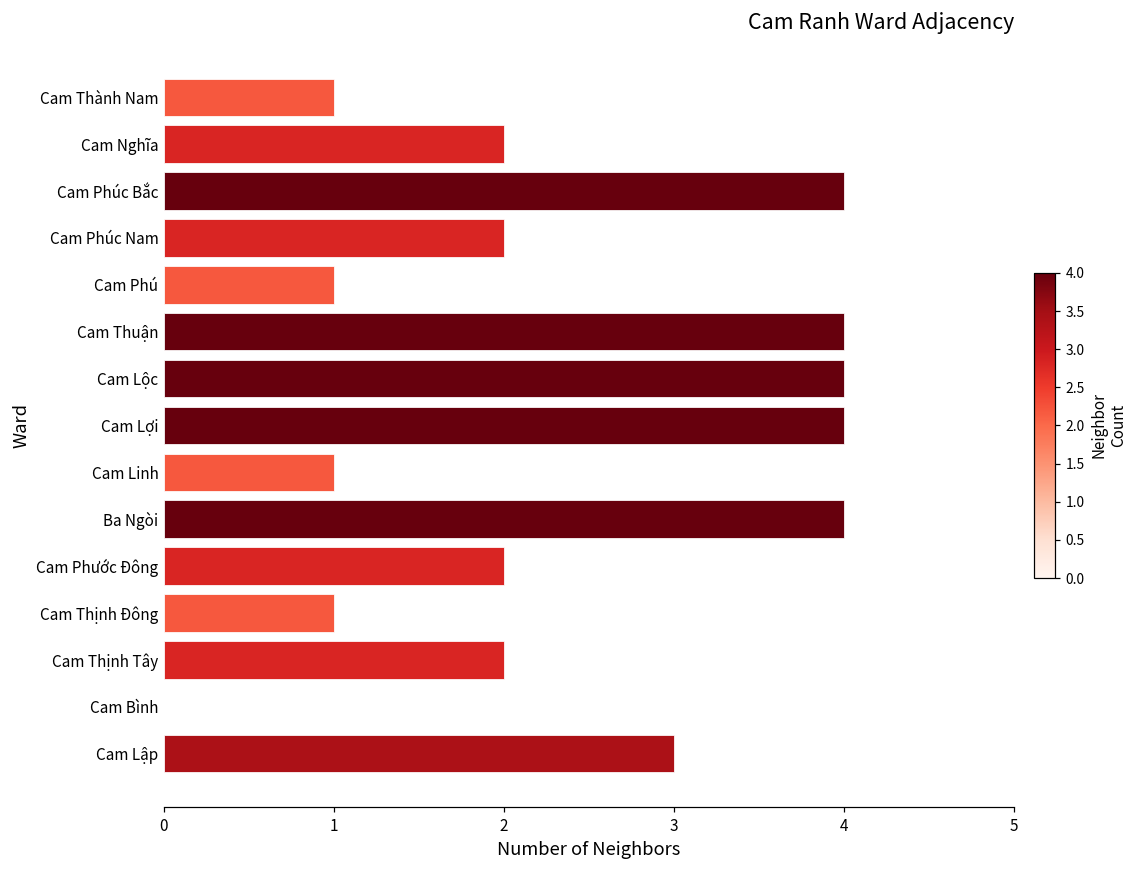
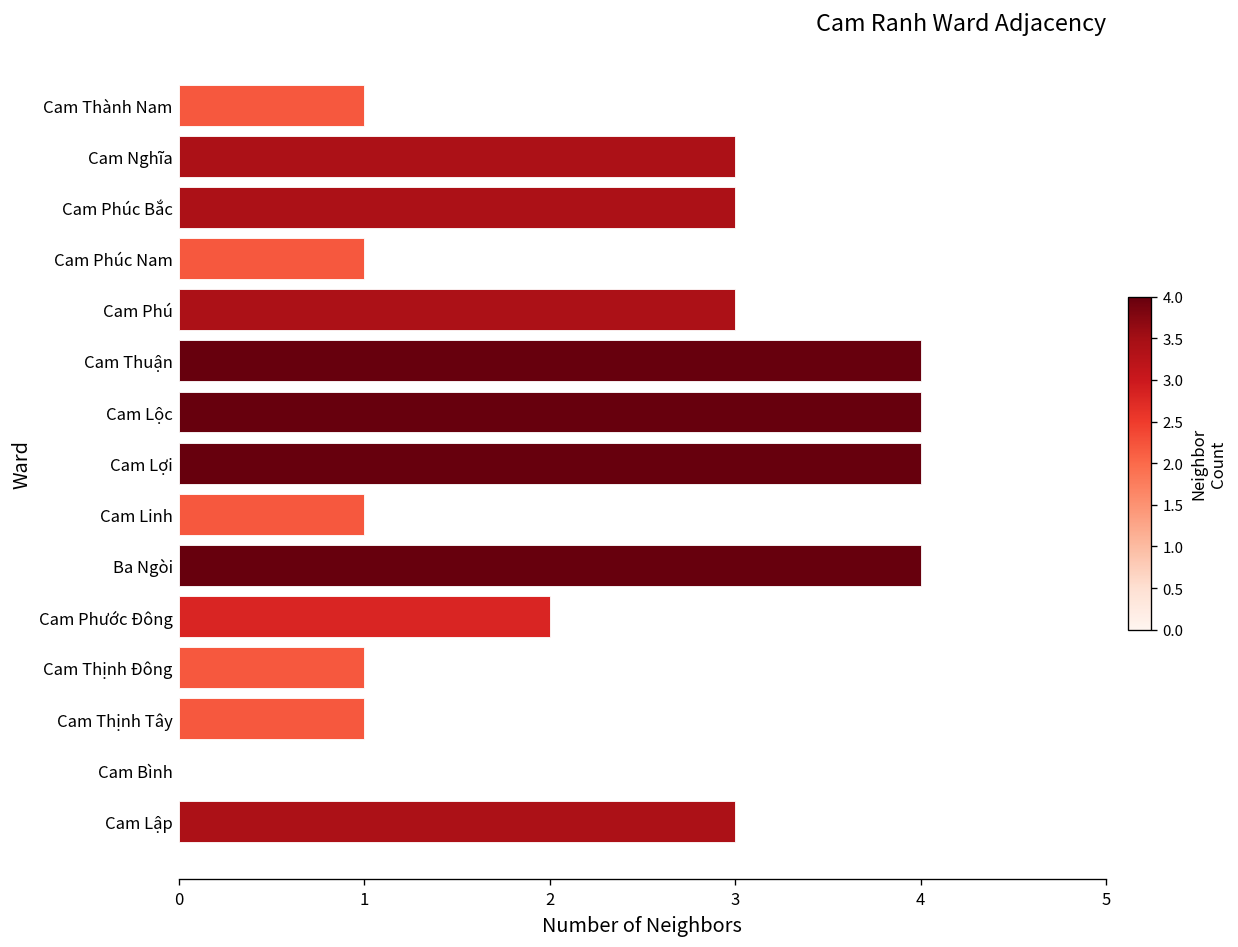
Cam Nghĩa: 2 -> 3
Cam Phúc Bắc: 4 -> 3
Cam Phúc Nam: 2 -> 1
Cam Phú: 1 -> 3
Cam Thịnh Tây: 2 -> 1
